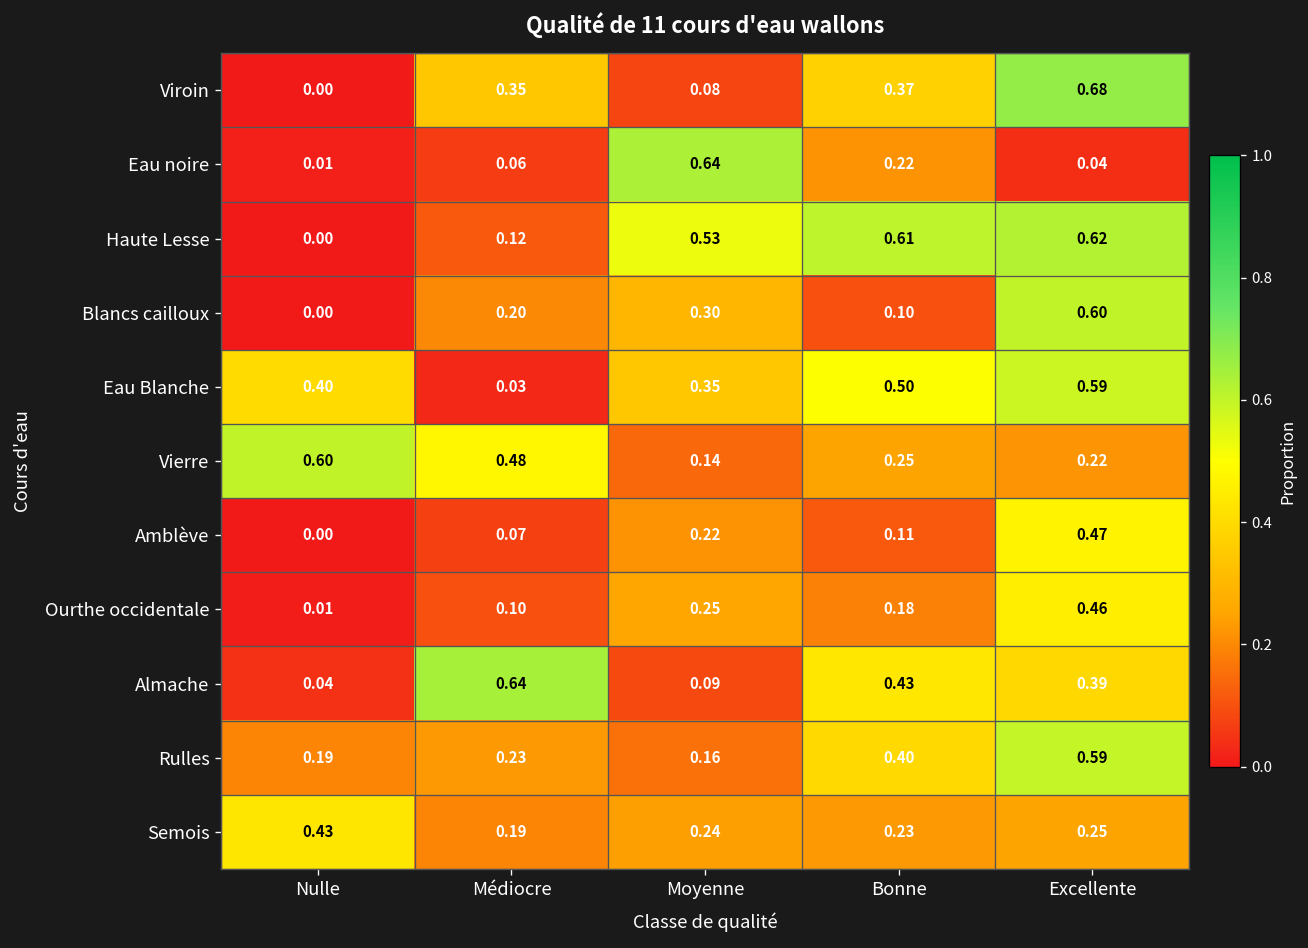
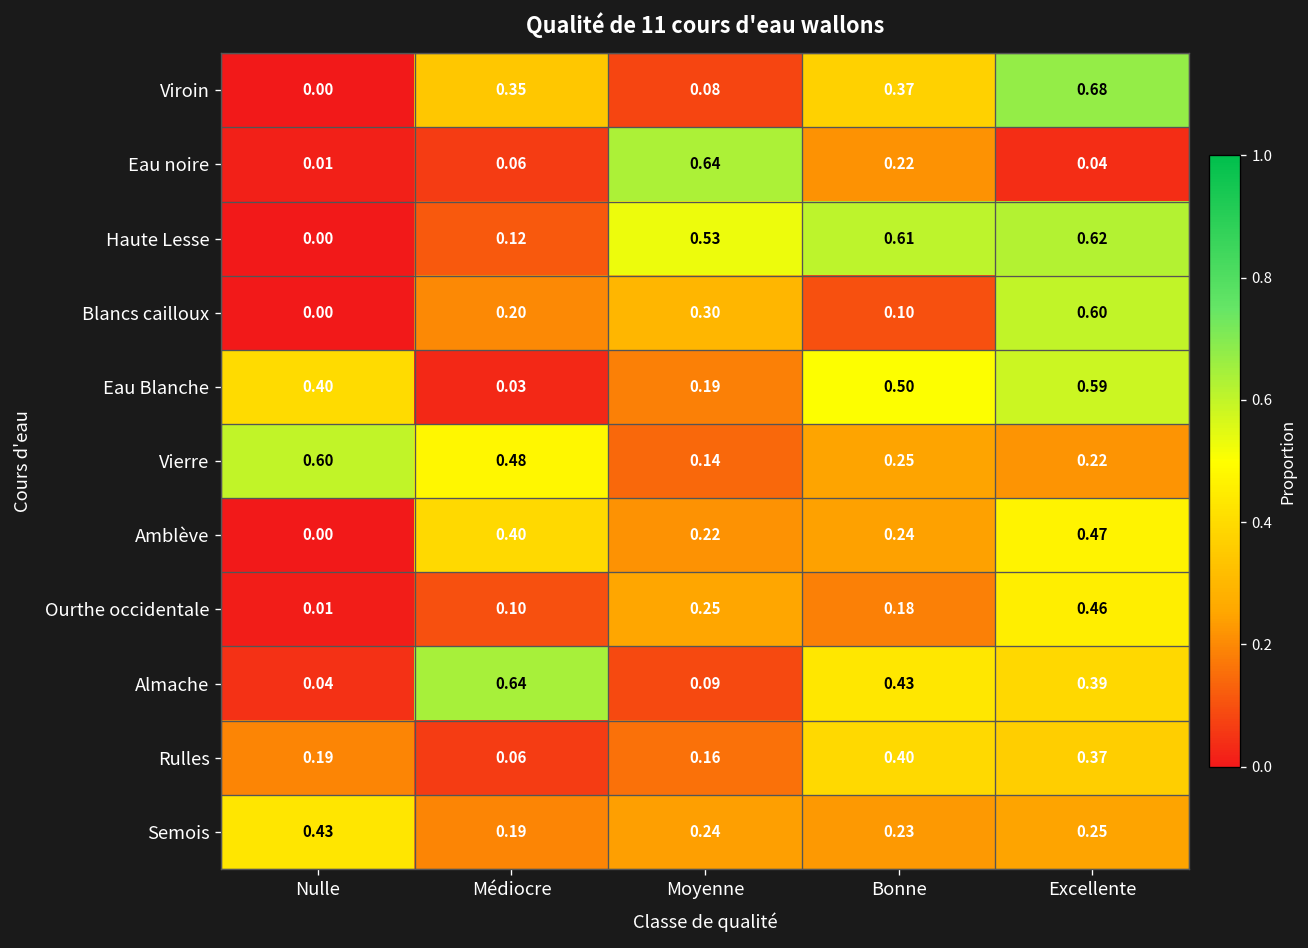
Eau Blanche, Moyenne: 0.35 -> 0.19
Amblève, Médiocre: 0.07 -> 0.40
Amblève, Bonne: 0.11 -> 0.24
Rulles, Médiocre: 0.23 -> 0.06
Rulles, Excellente: 0.59 -> 0.37
